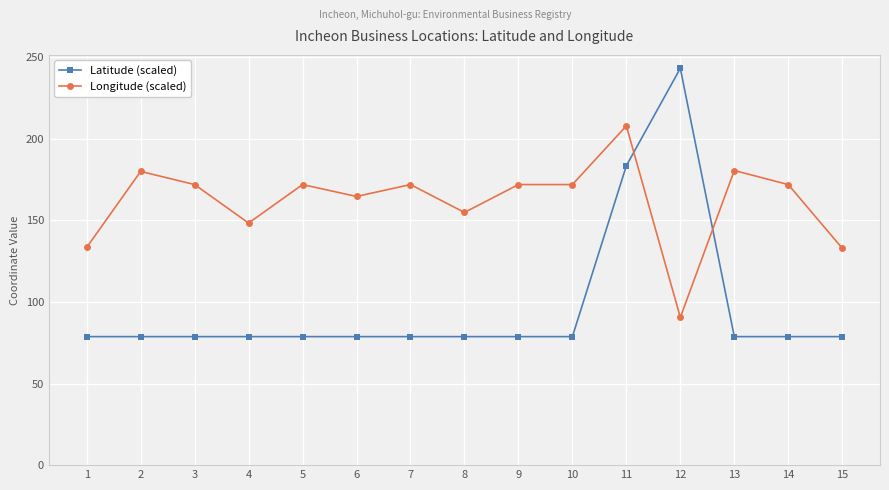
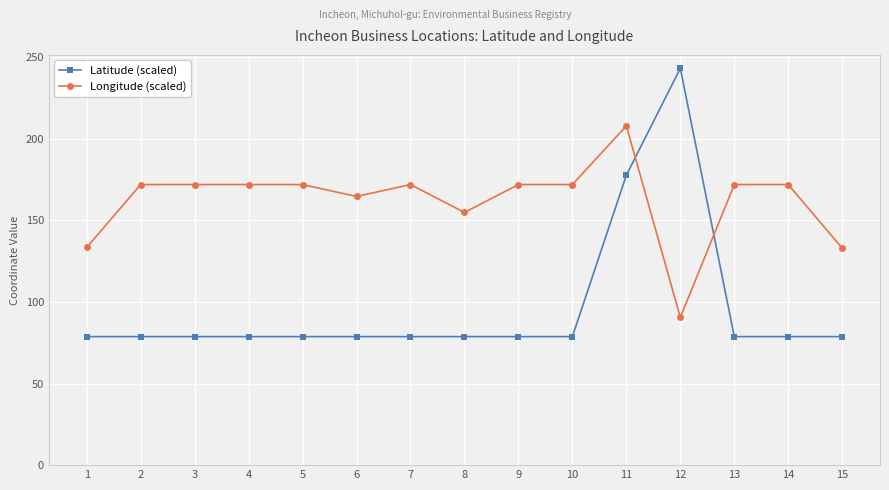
Longitude (scaled), 2: 180 -> 172
Longitude (scaled), 4: 148 -> 172
Latitude (scaled), 11: 183 -> 178
Longitude (scaled), 13: 181 -> 172
